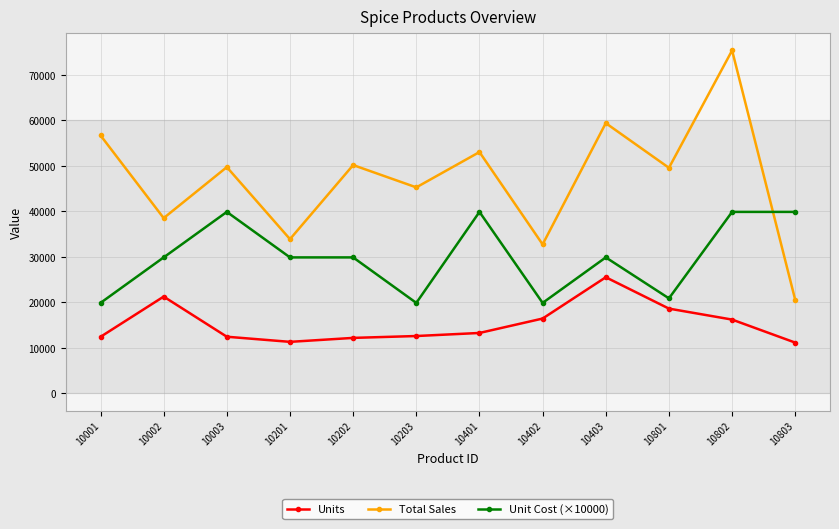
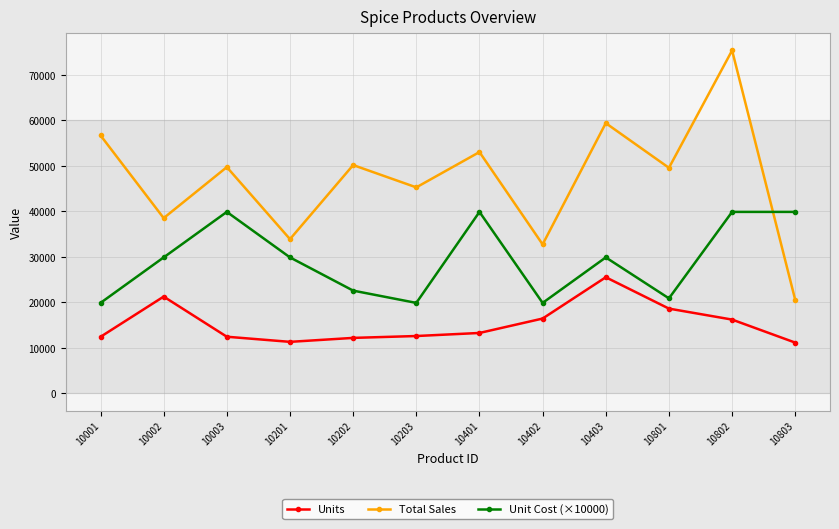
Unit Cost (×10000), 10202: 30000 -> 23000
